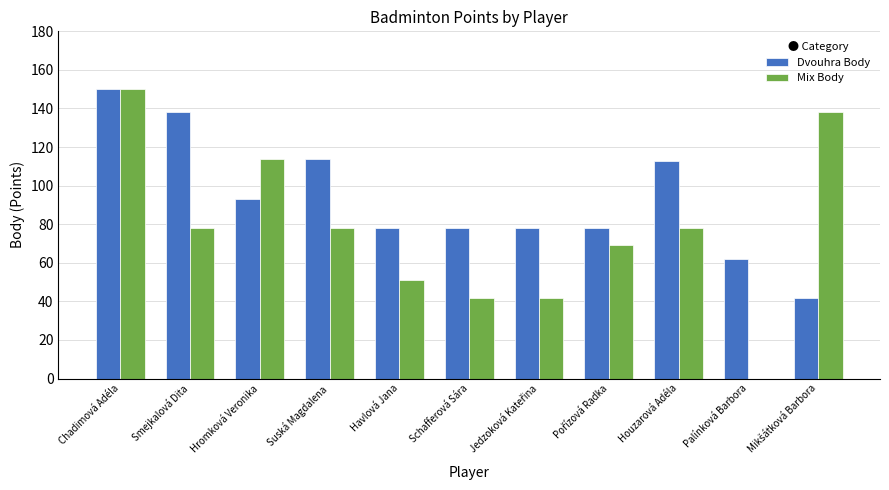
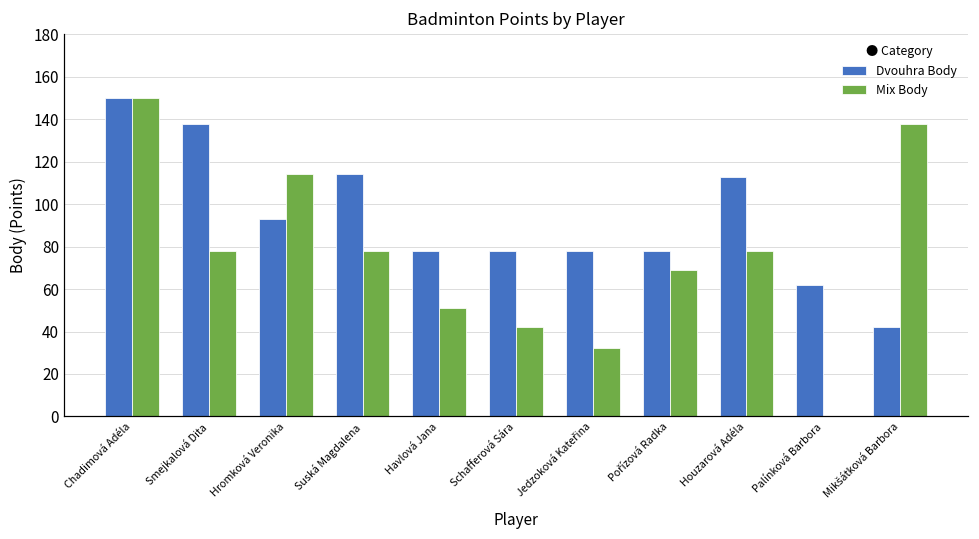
Mix Body, Jedzoková Kateřina: 42 -> 32
